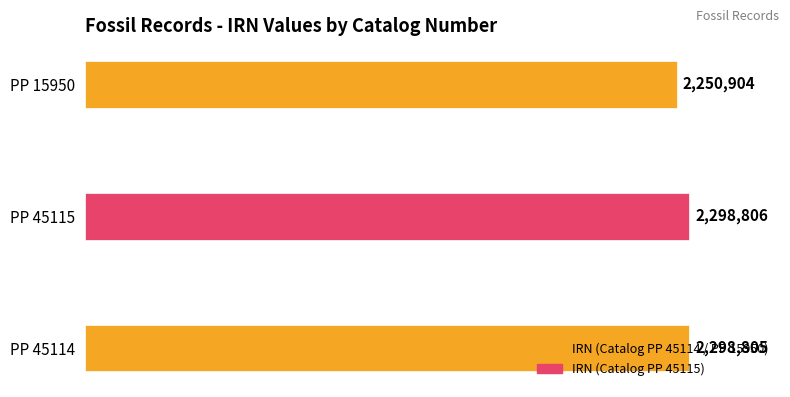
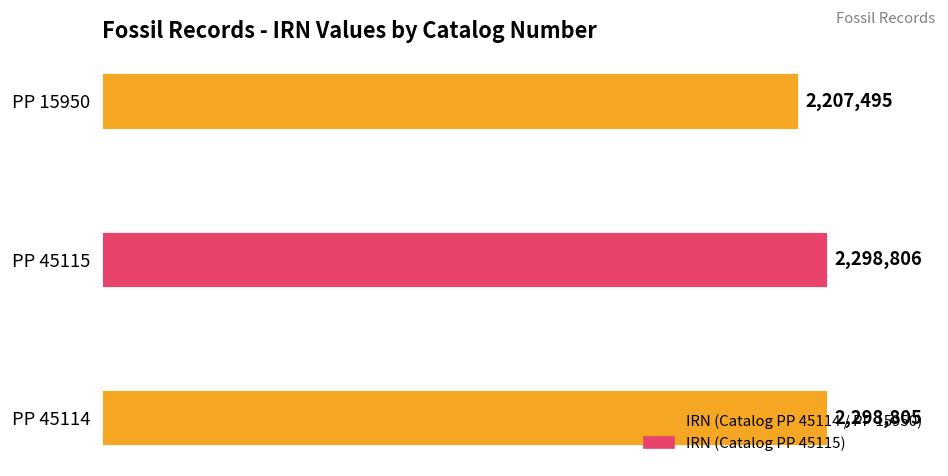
PP 15950: 2,250,904 -> 2,207,495
